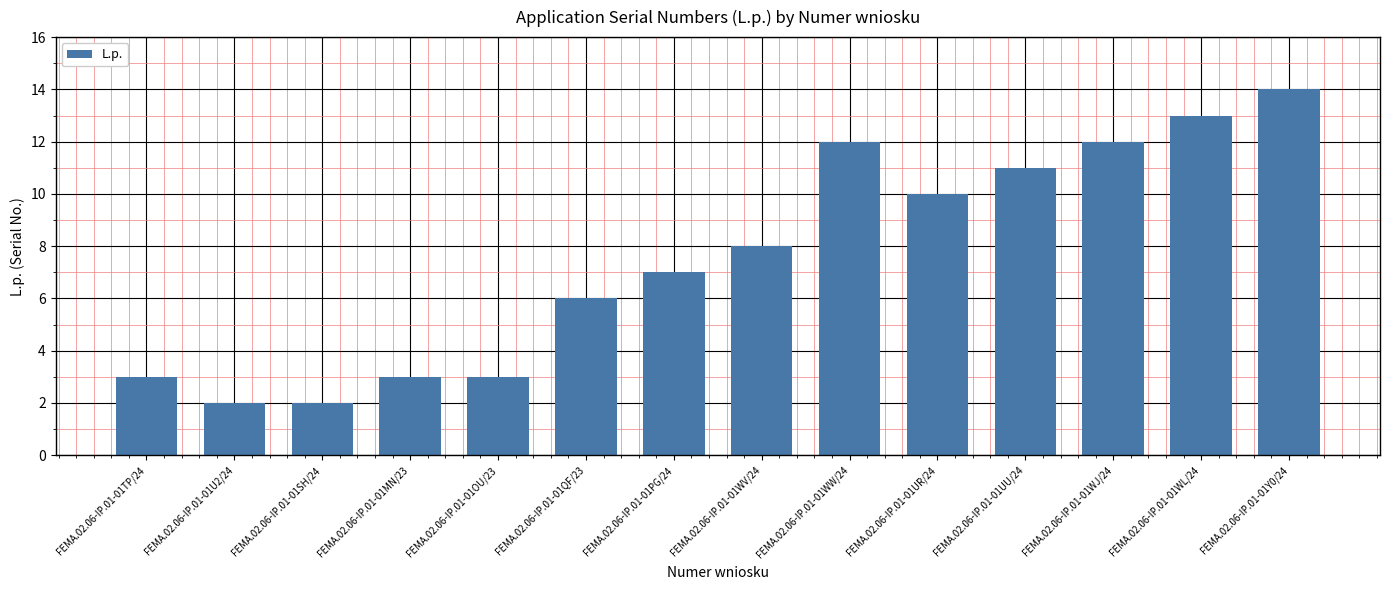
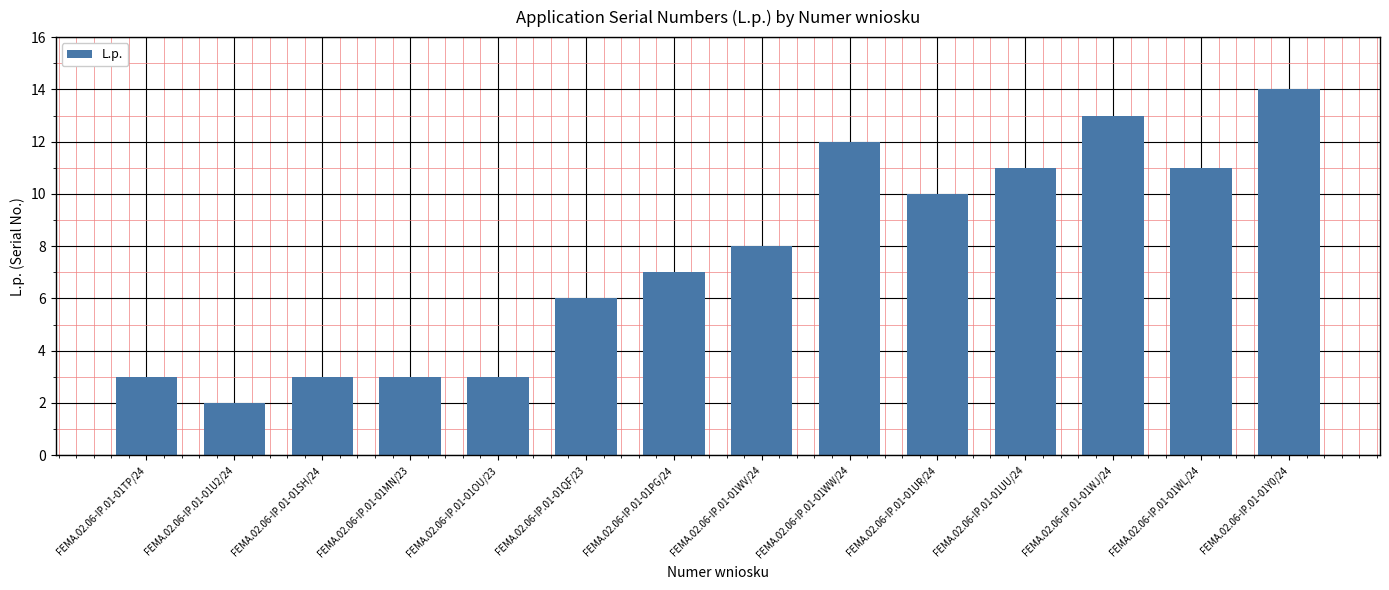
FEMA.02.06-IP.01-01SH/24: 2 -> 3
FEMA.02.06-IP.01-01WJ/24: 12 -> 13
FEMA.02.06-IP.01-01WL/24: 13 -> 11
